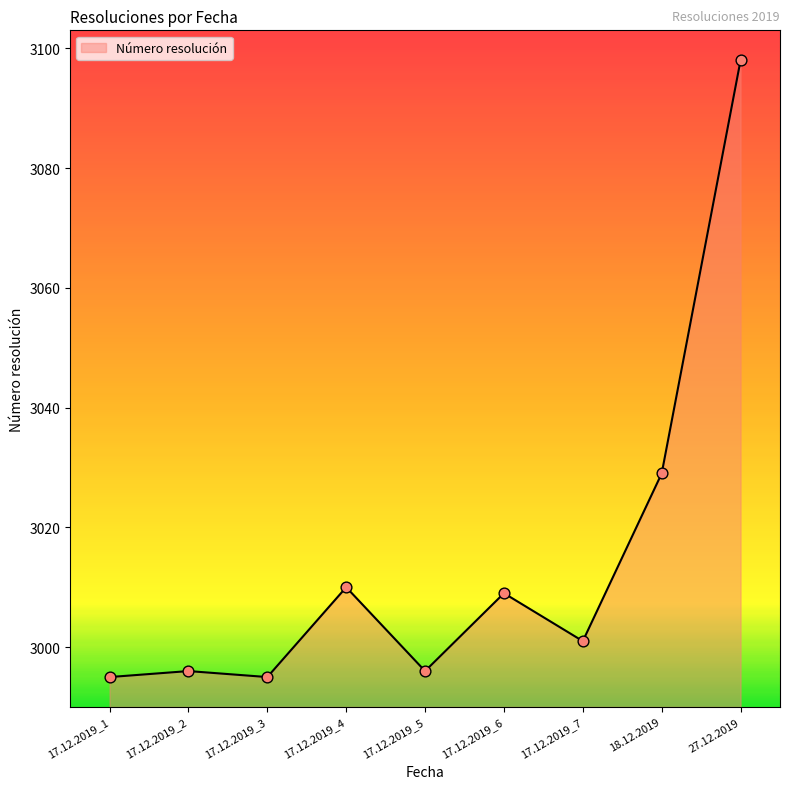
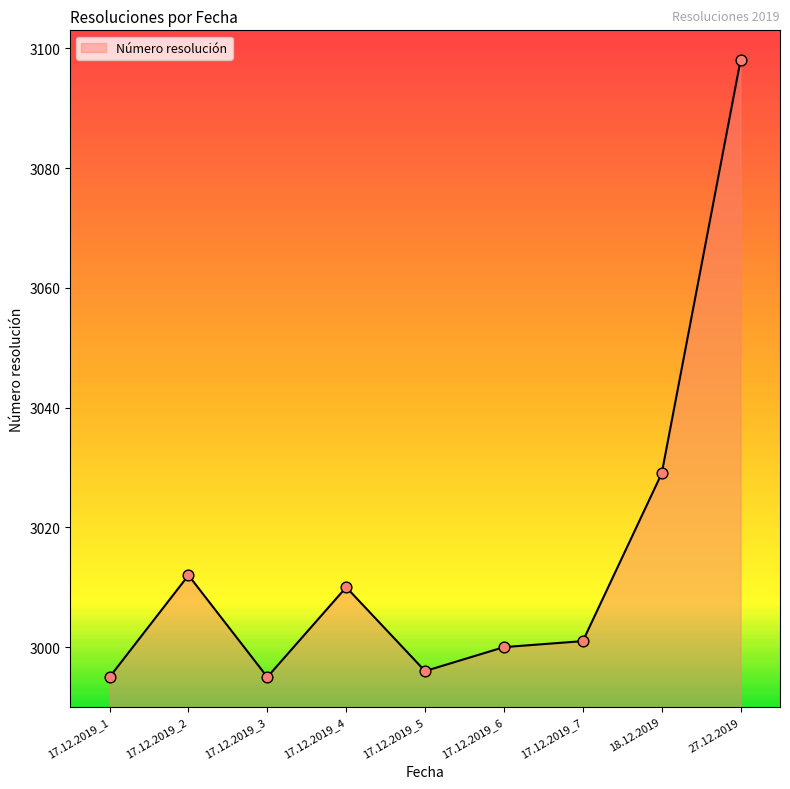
17.12.2019_2: 2996 -> 3012
17.12.2019_6: 3009 -> 3000
